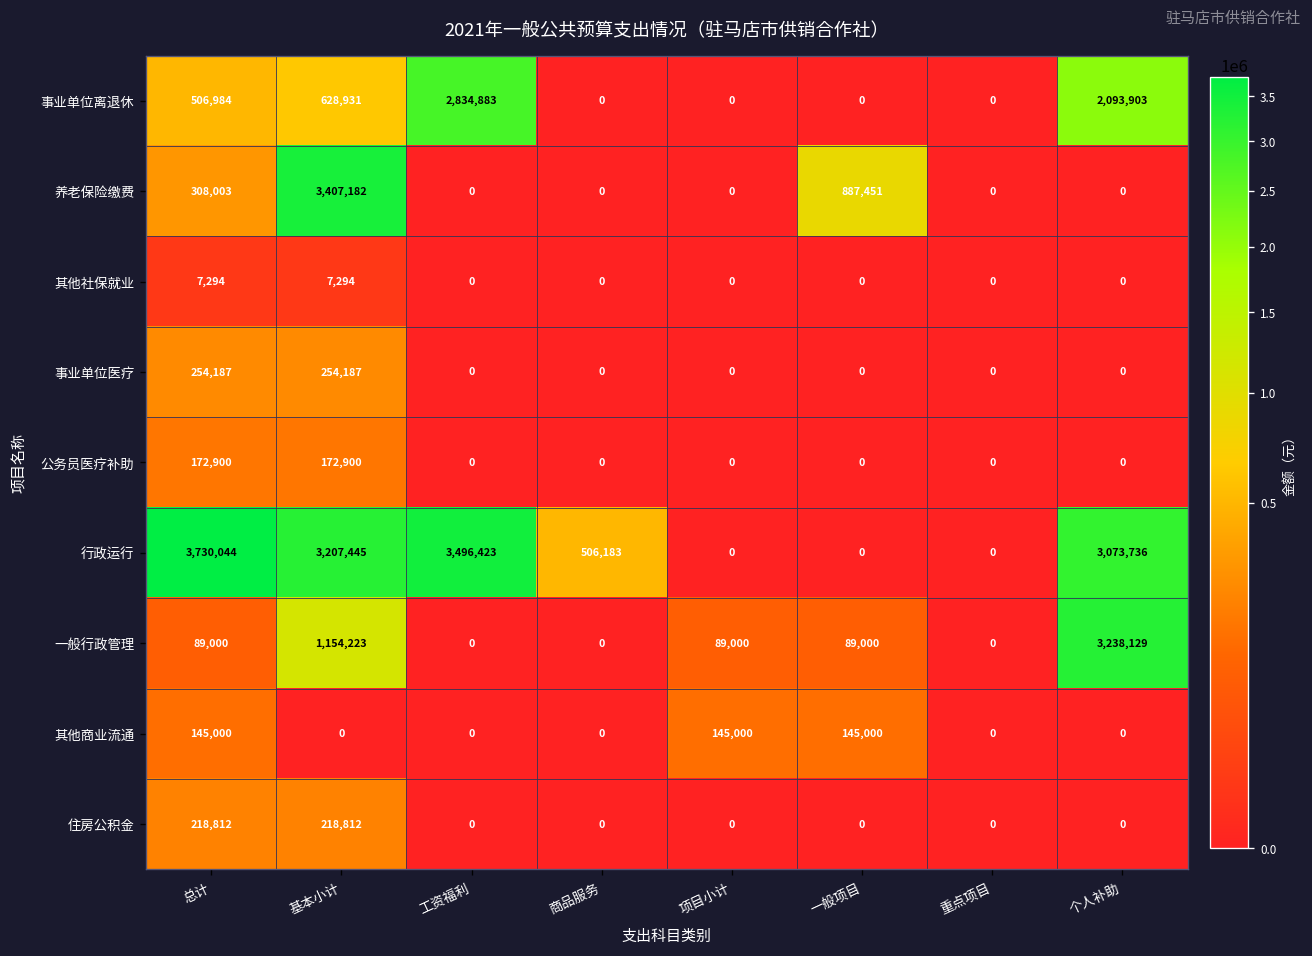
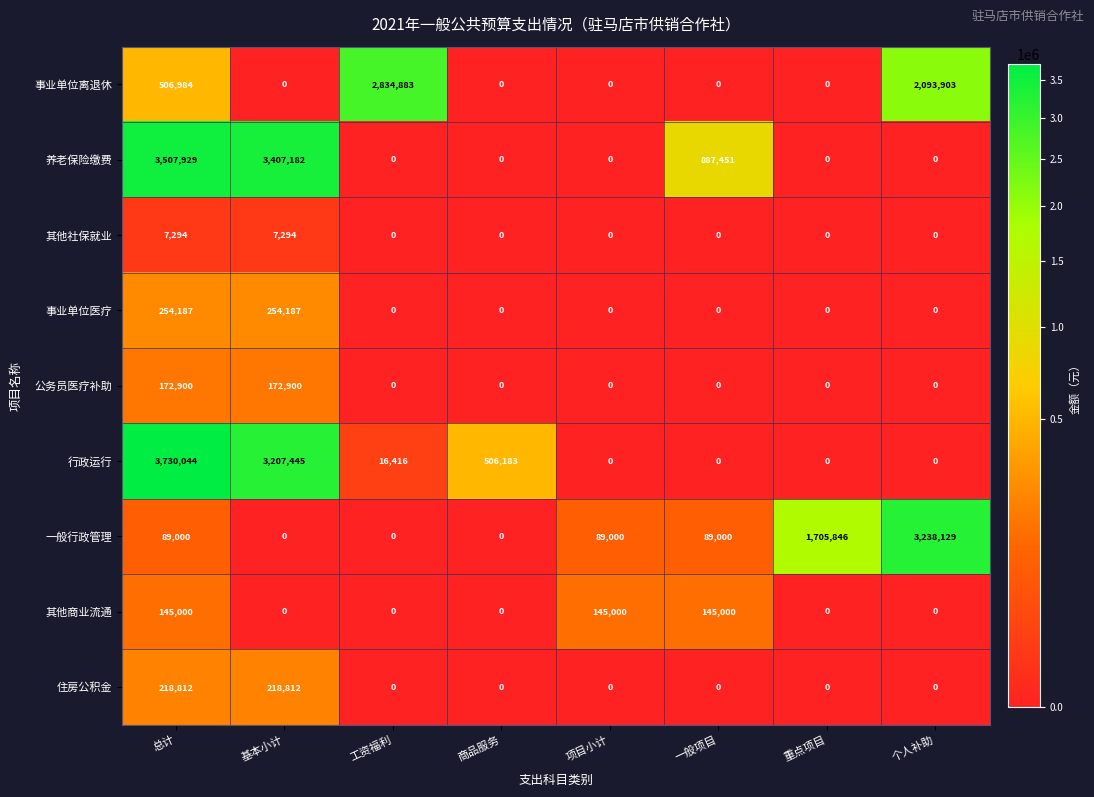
事业单位离退休, 基本小计: 628,931 -> 0
养老保险缴费, 总计: 308,003 -> 3,507,929
行政运行, 工资福利: 3,496,423 -> 16,416
行政运行, 个人补助: 3,073,736 -> 0
一般行政管理, 基本小计: 1,154,223 -> 0
一般行政管理, 重点项目: 0 -> 1,705,846
